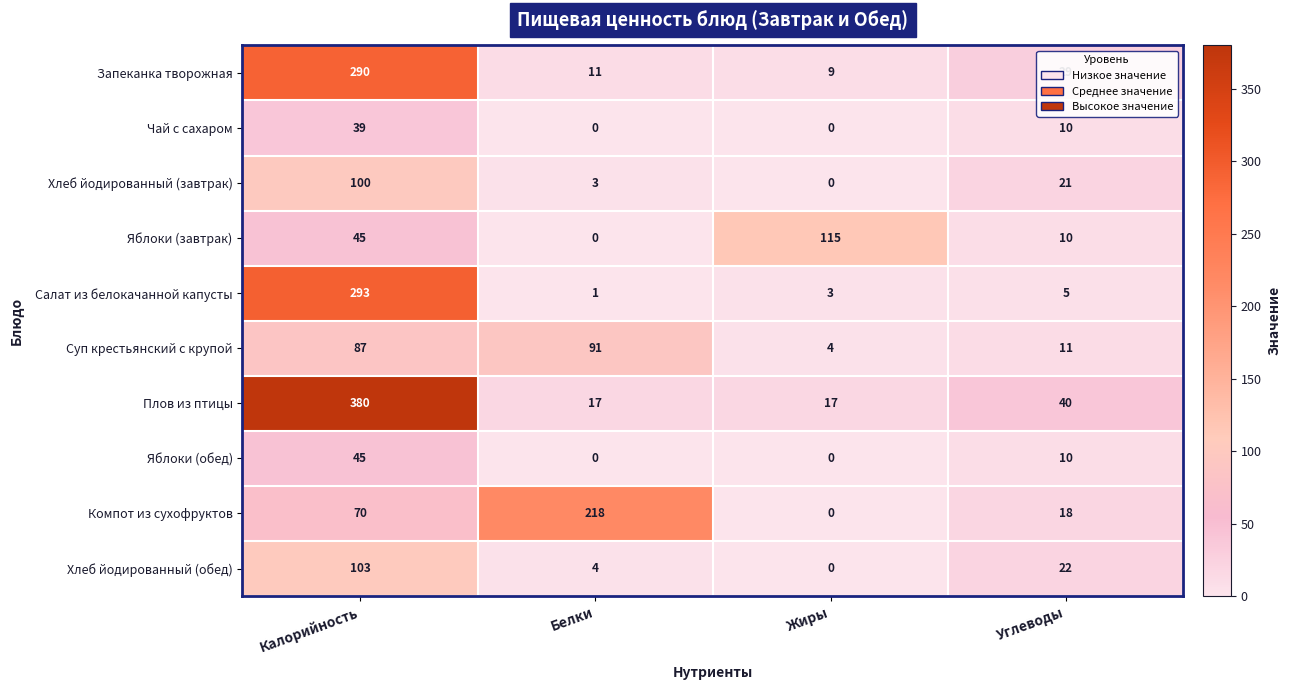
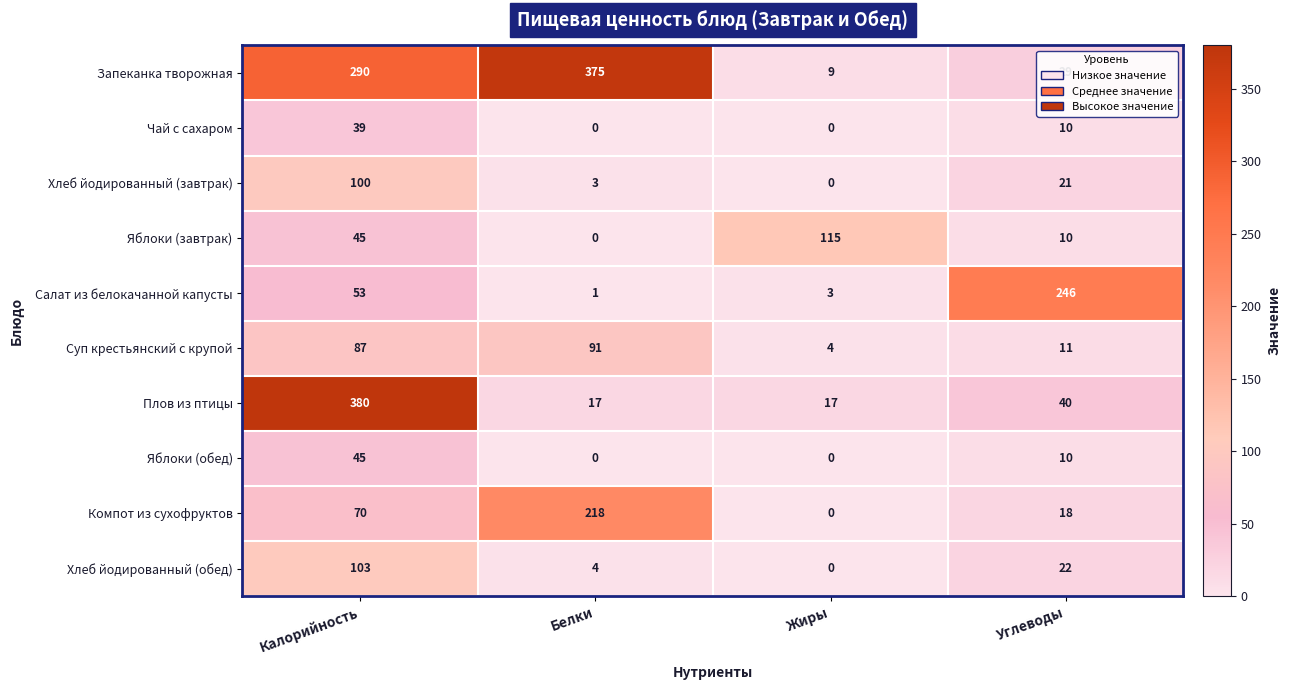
Запеканка творожная, Белки: 11 -> 375
Салат из белокачанной капусты, Калорийность: 293 -> 53
Салат из белокачанной капусты, Углеводы: 5 -> 246
